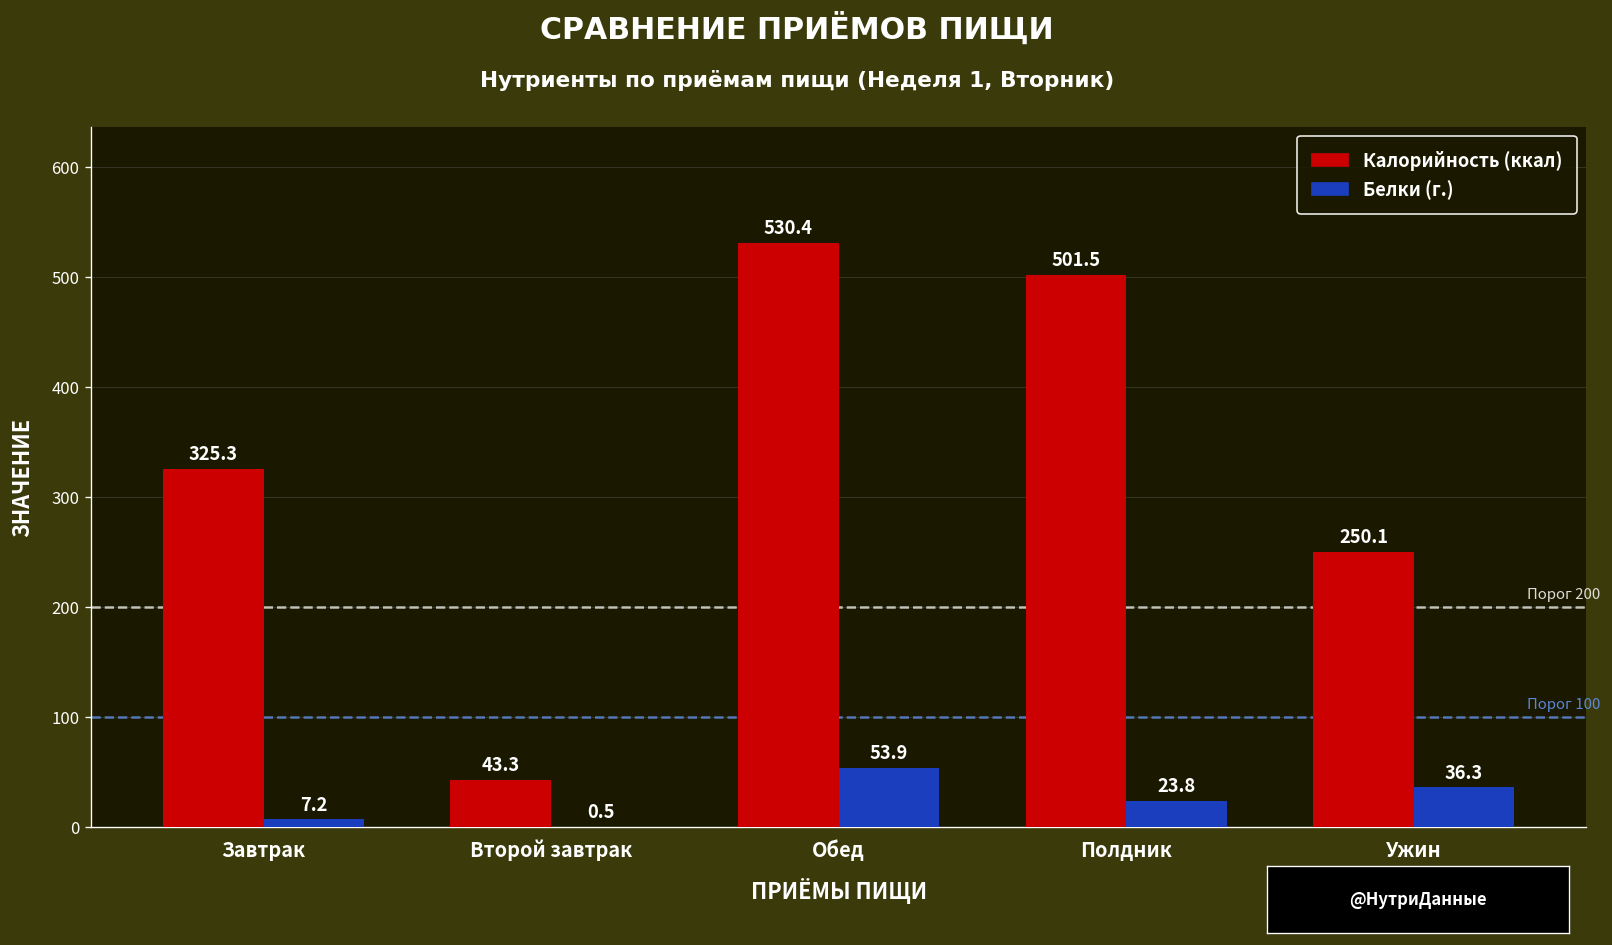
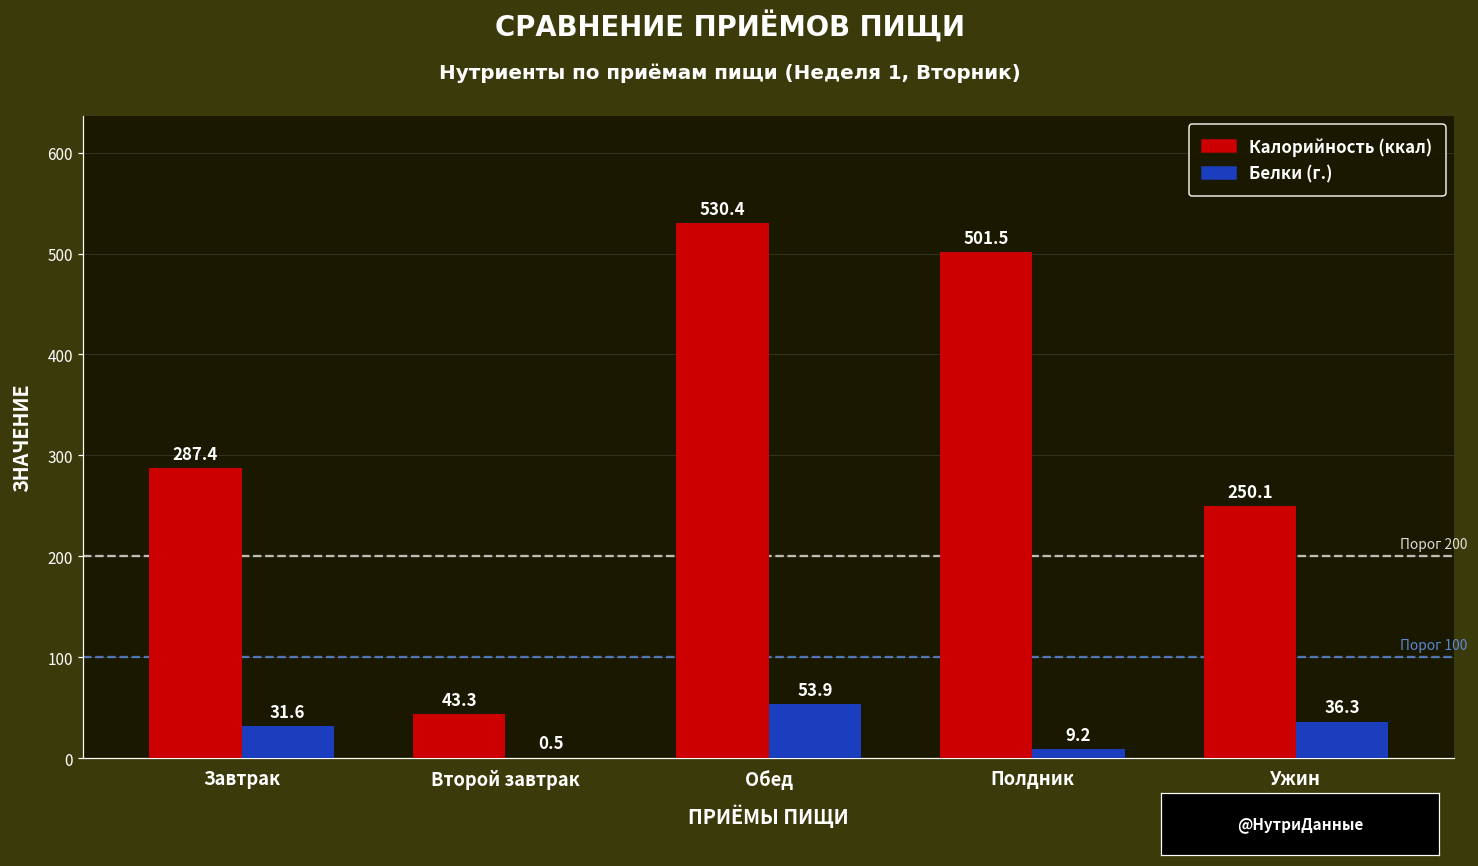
Калорийность (ккал), Завтрак: 325.3 -> 287.4
Белки (г.), Завтрак: 7.2 -> 31.6
Белки (г.), Полдник: 23.8 -> 9.2
